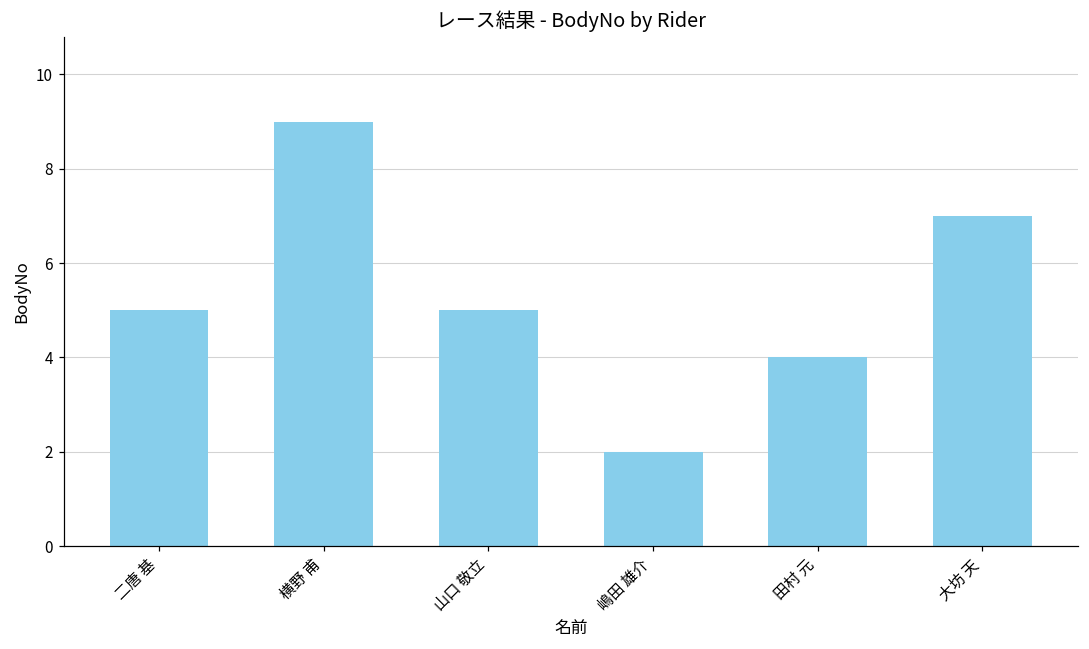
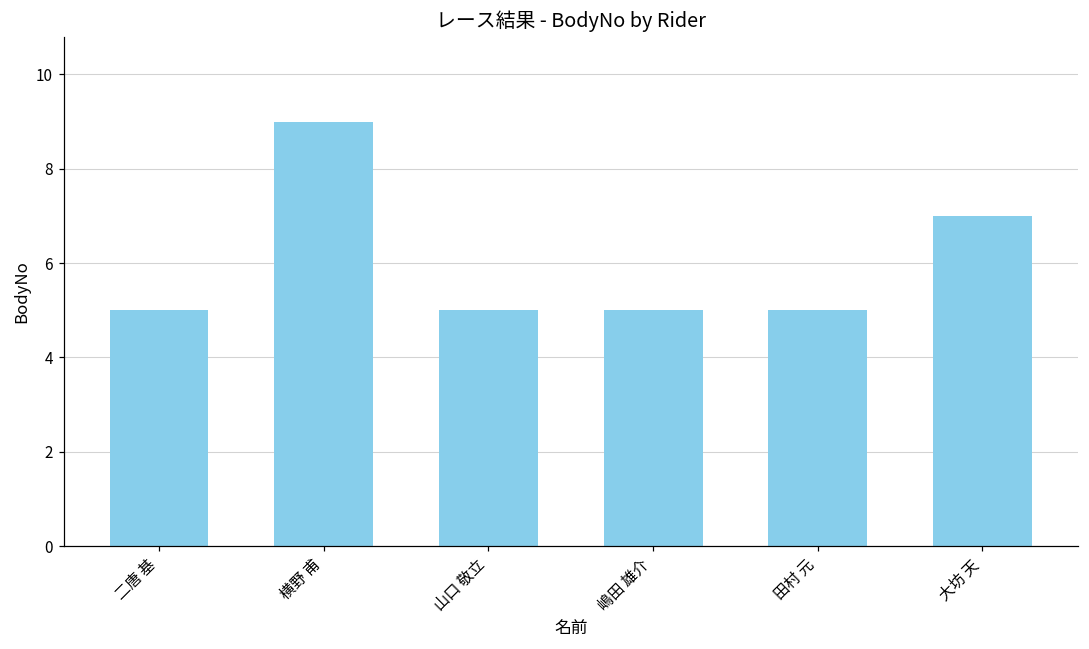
嶋田 雄介: 2 -> 5
田村 元: 4 -> 5
